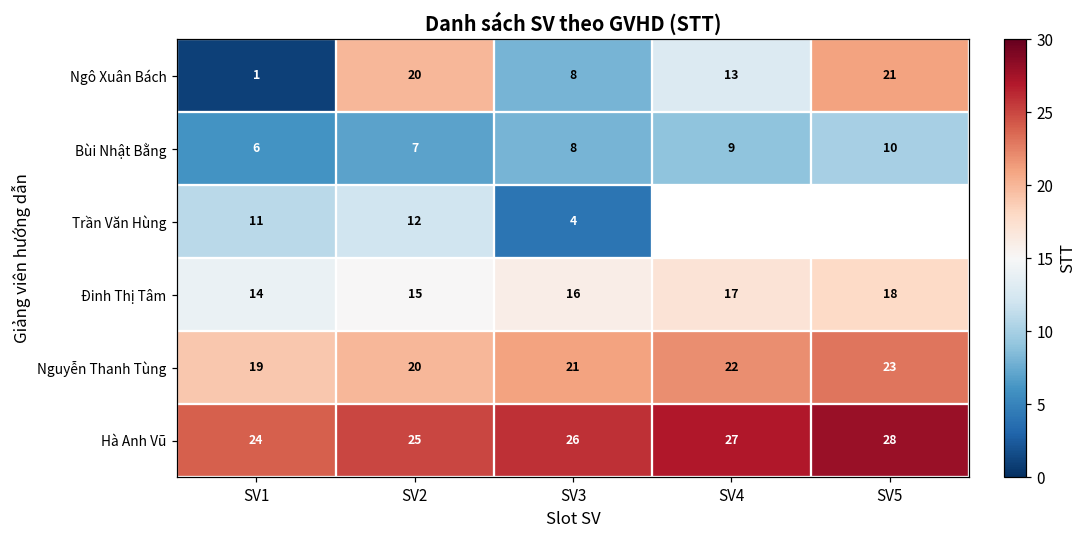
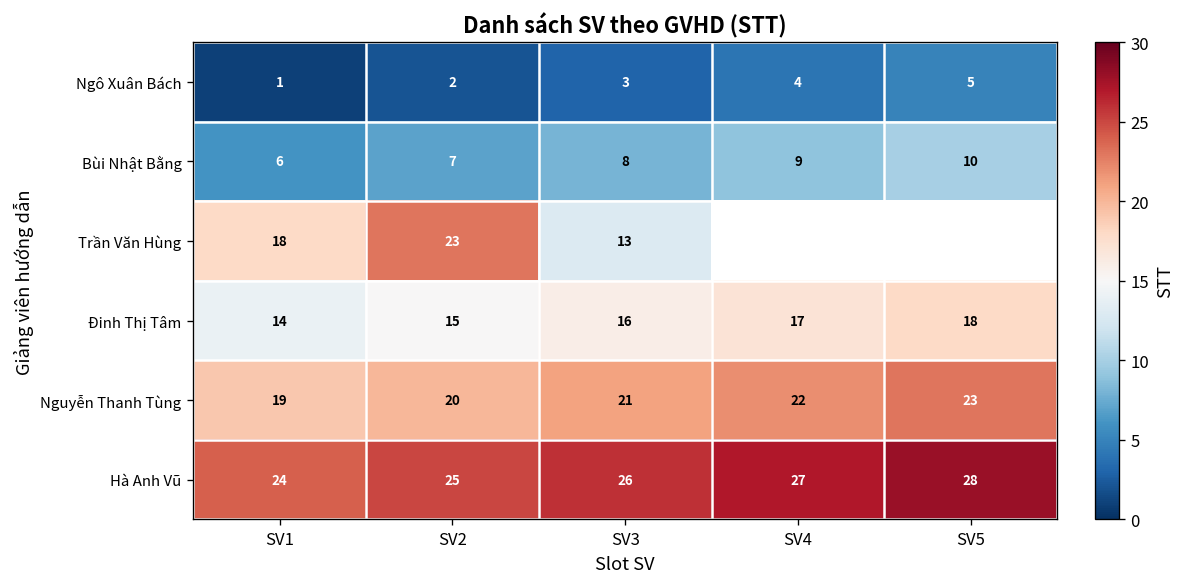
Ngô Xuân Bách, SV2: 20 -> 2
Ngô Xuân Bách, SV3: 8 -> 3
Ngô Xuân Bách, SV4: 13 -> 4
Ngô Xuân Bách, SV5: 21 -> 5
Trần Văn Hùng, SV1: 11 -> 18
Trần Văn Hùng, SV2: 12 -> 23
Trần Văn Hùng, SV3: 4 -> 13
